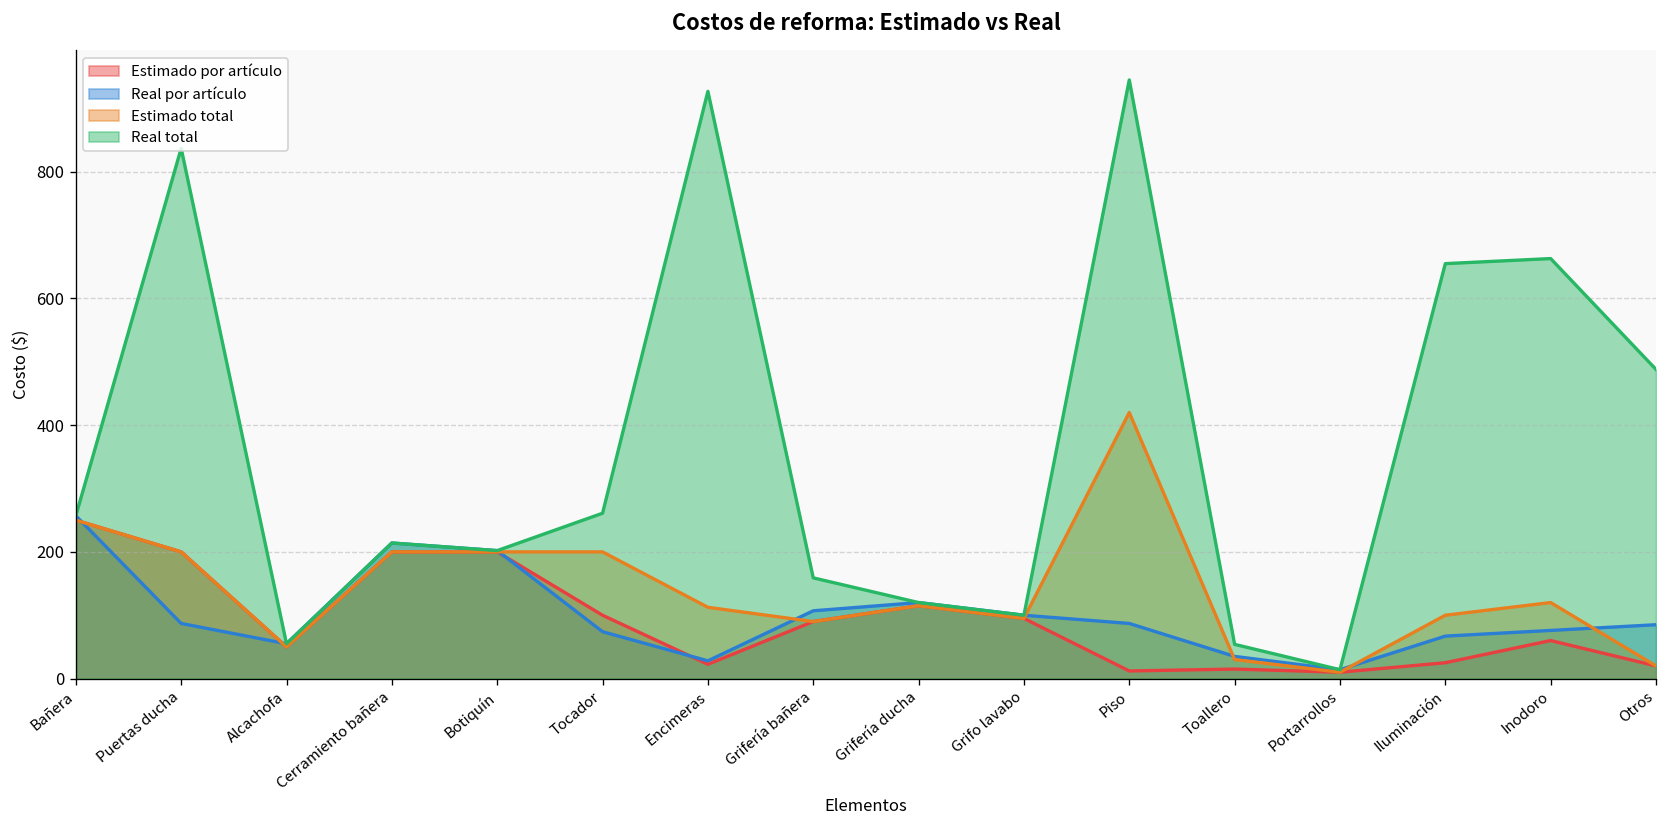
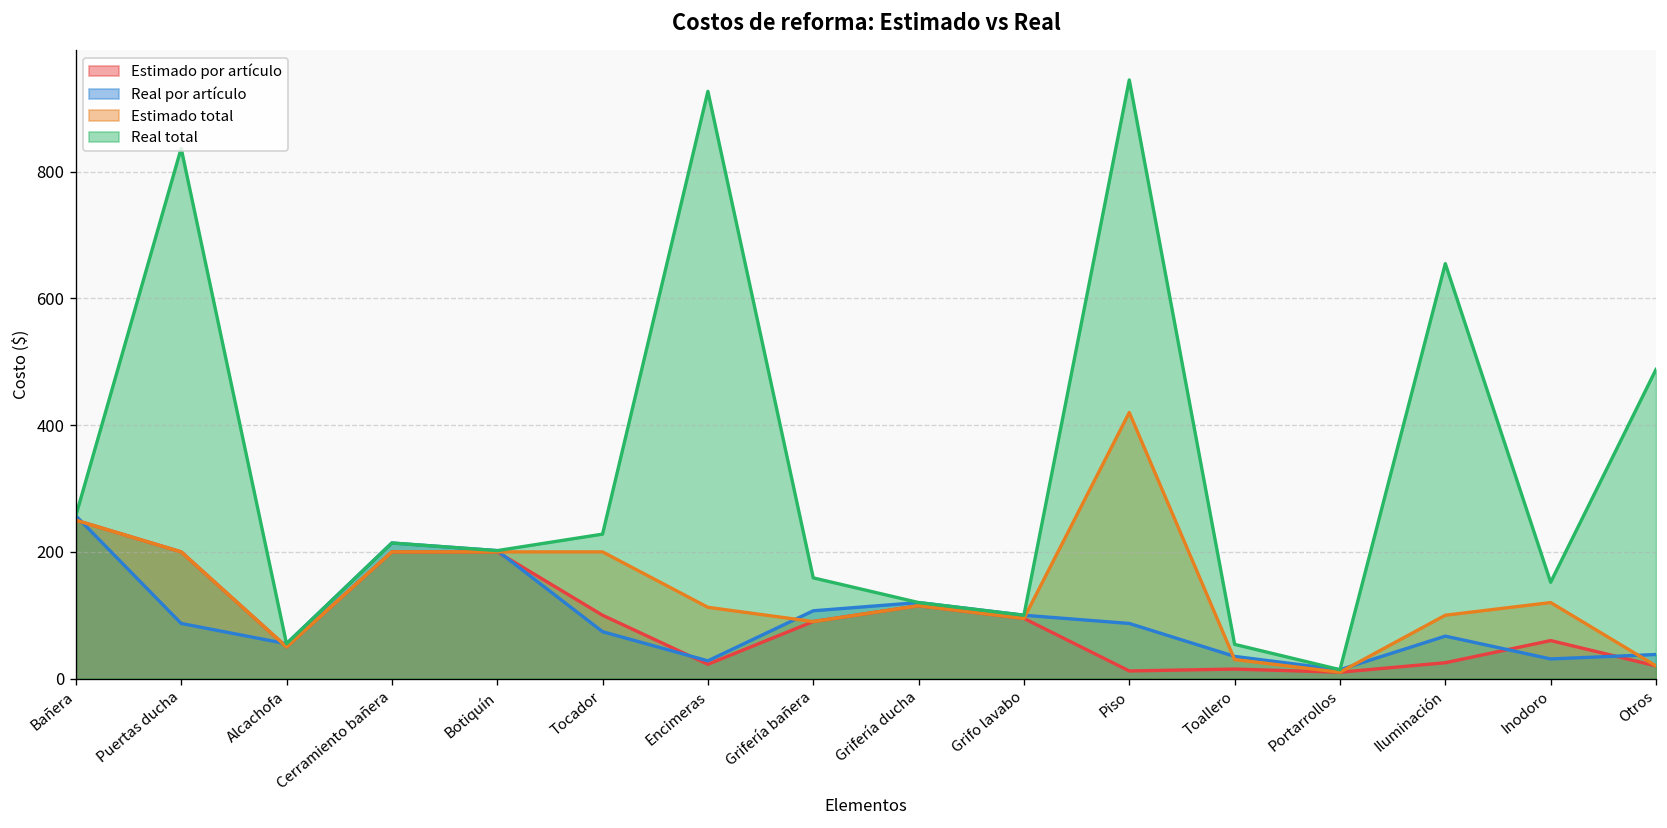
Real total, Tocador: 260 -> 230
Real por artículo, Inodoro: 80 -> 30
Real total, Inodoro: 660 -> 150
Real por artículo, Otros: 90 -> 40
